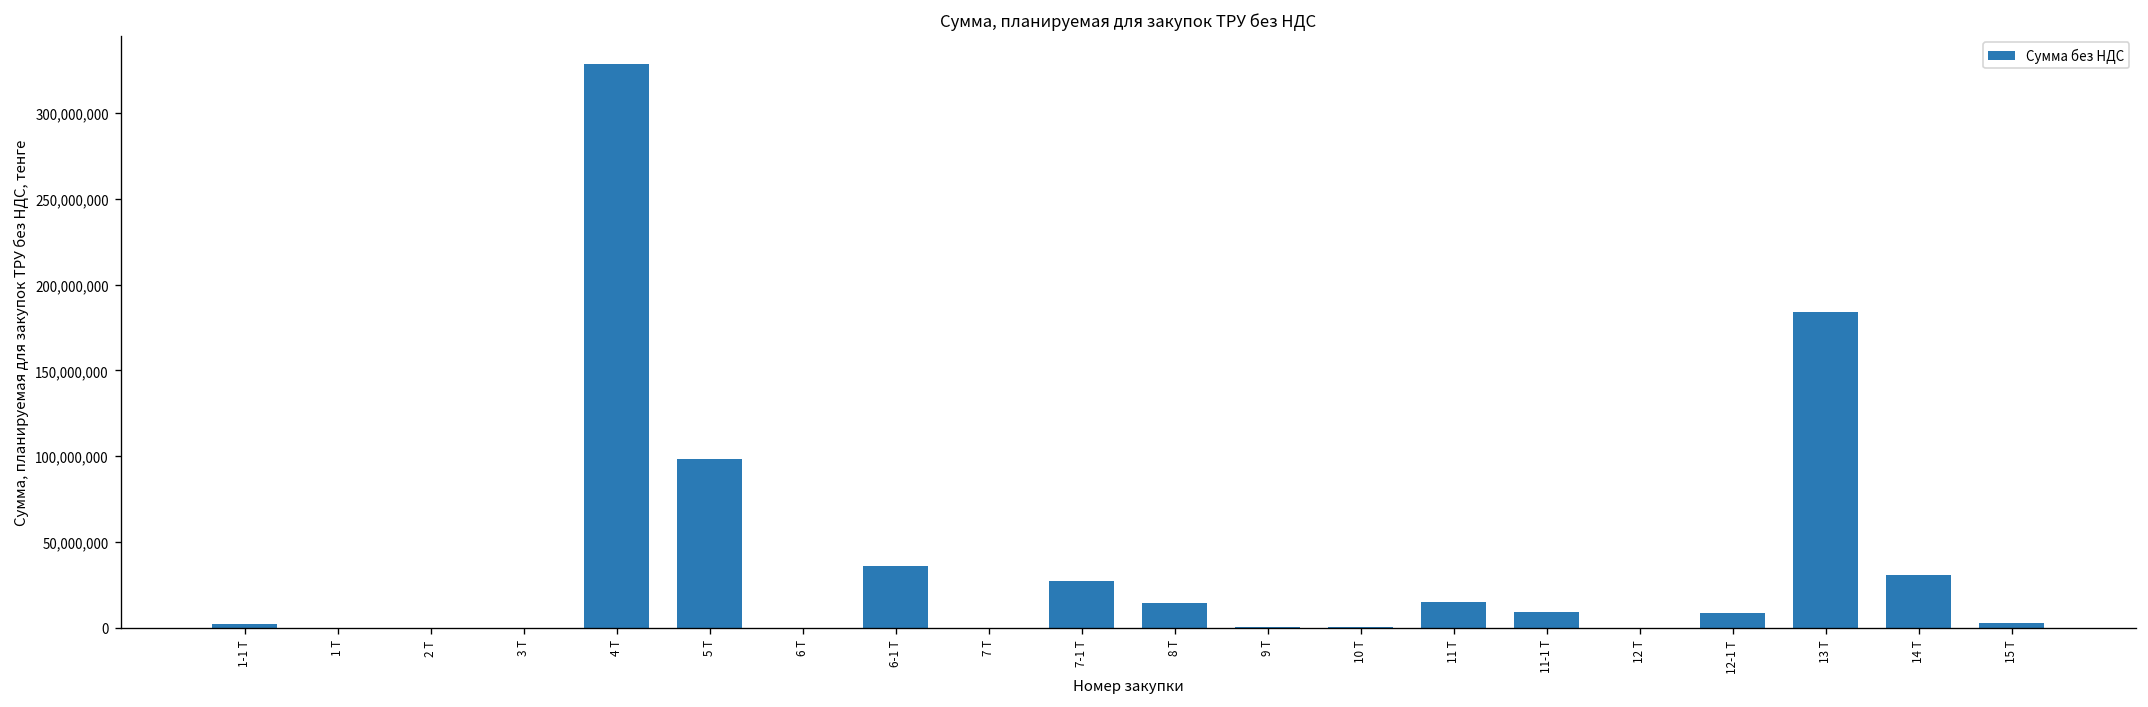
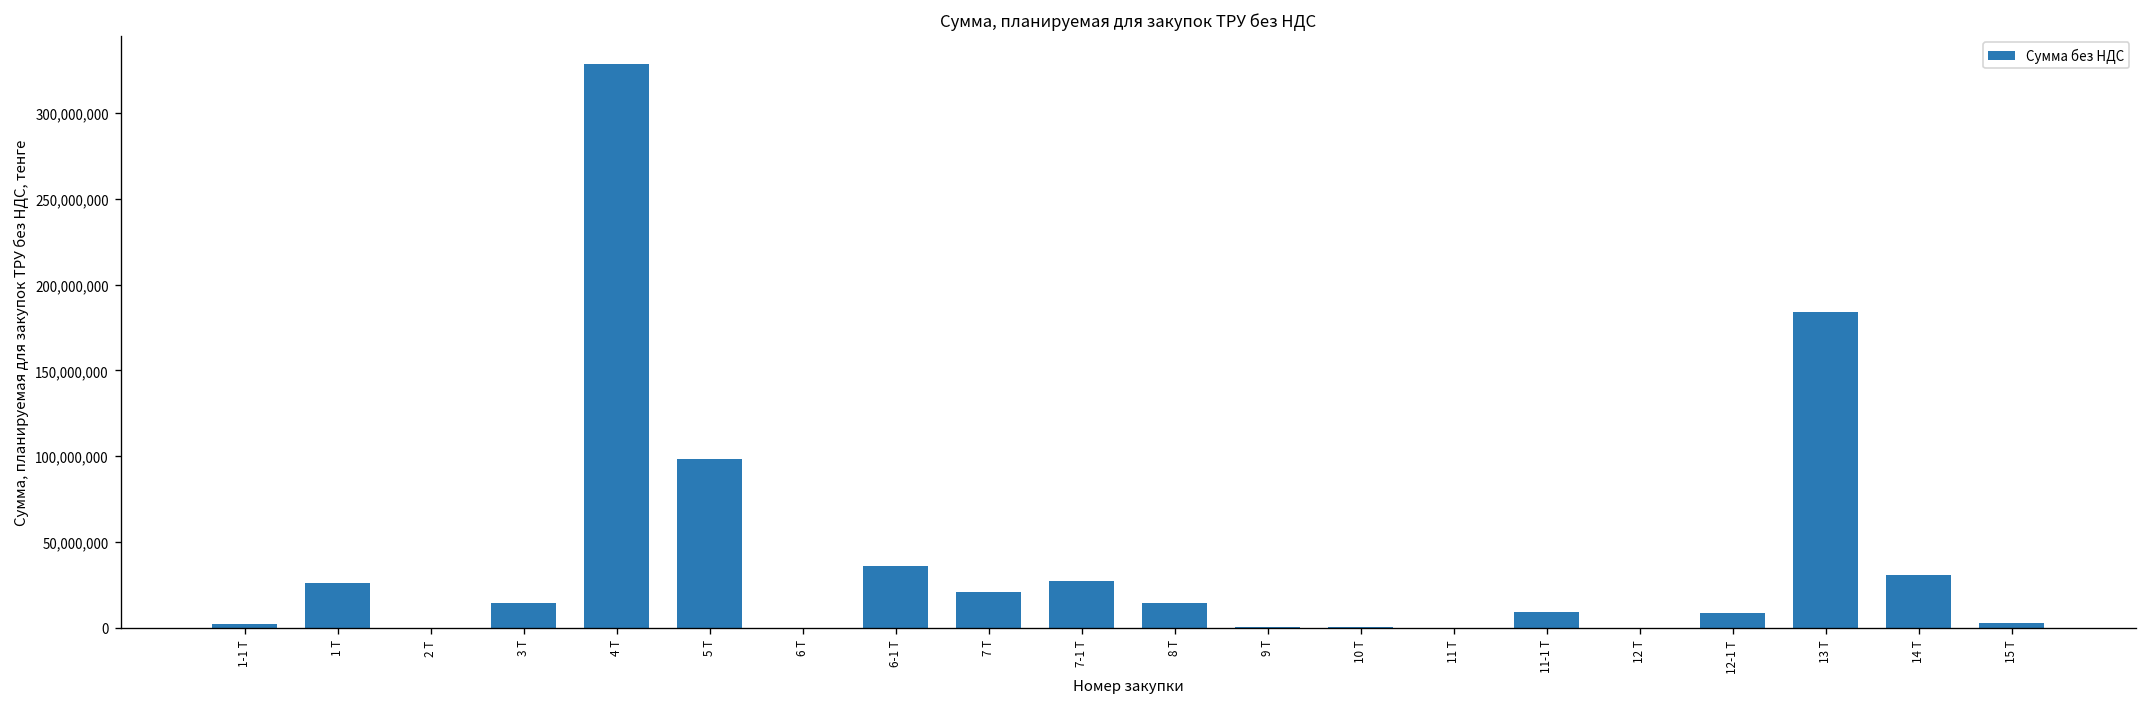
1 Т: 0 -> 26,000,000
3 Т: 0 -> 14,000,000
7 Т: 0 -> 21,000,000
11 Т: 15,000,000 -> 0
